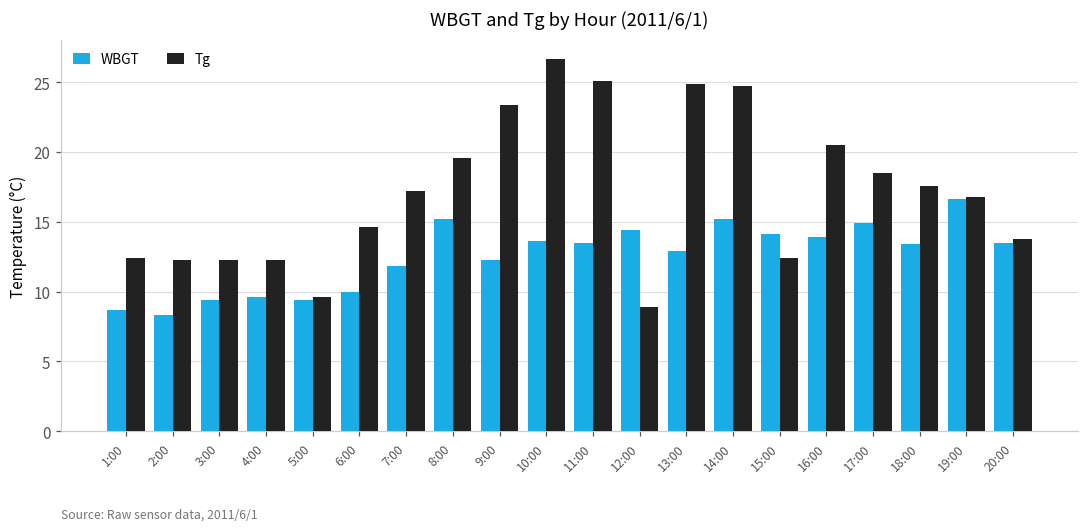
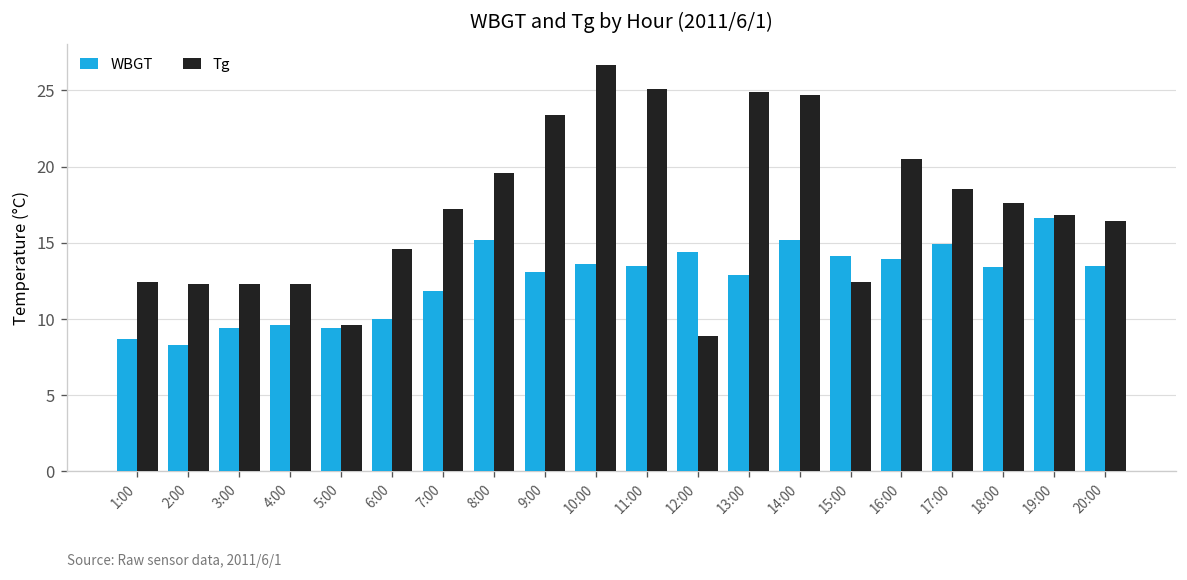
WBGT, 9:00: 12.3 -> 13.1
Tg, 20:00: 13.8 -> 16.4
